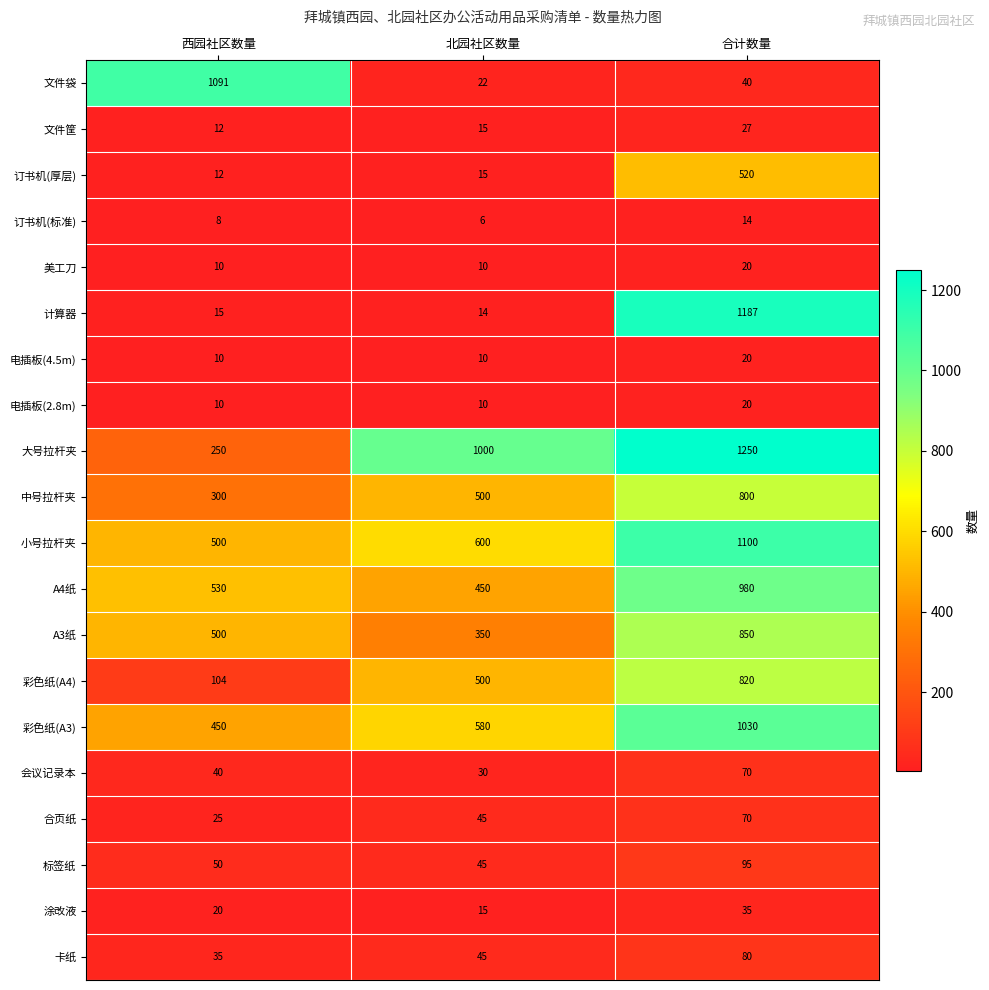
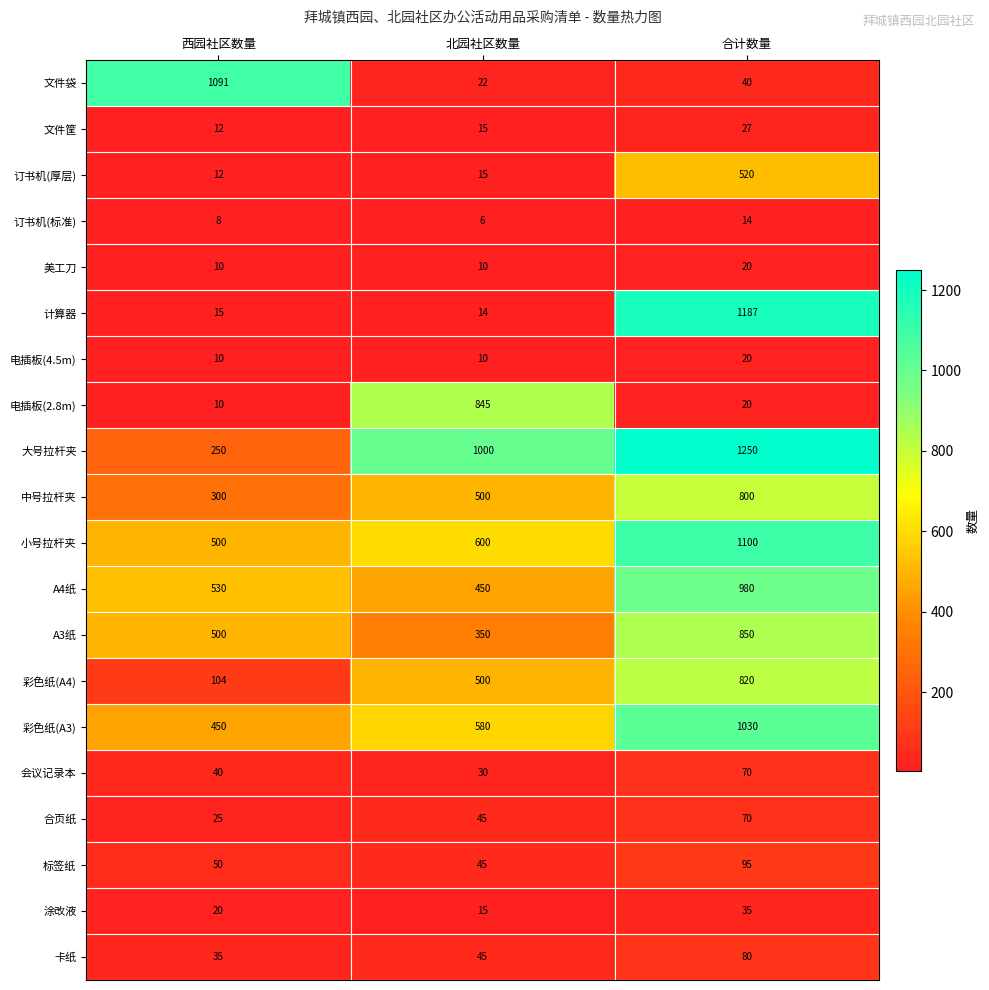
电插板(2.8m), 北园社区数量: 10 -> 845
